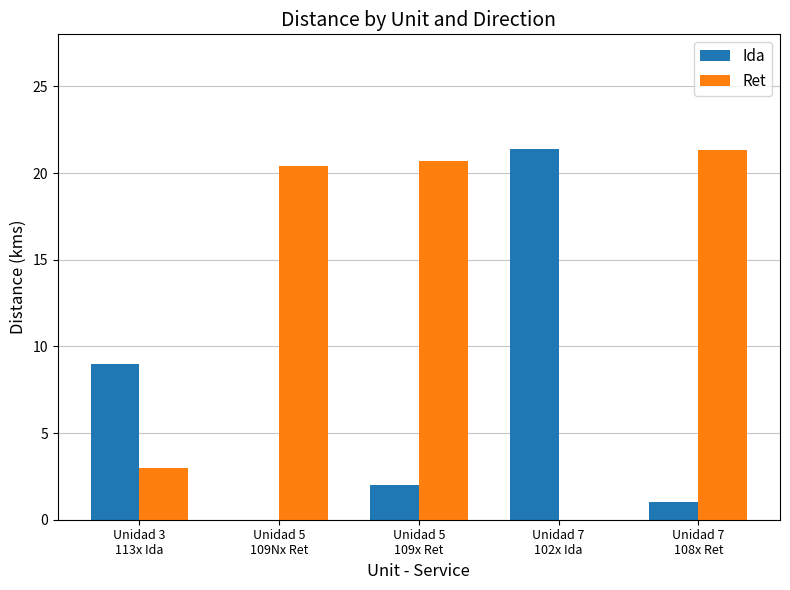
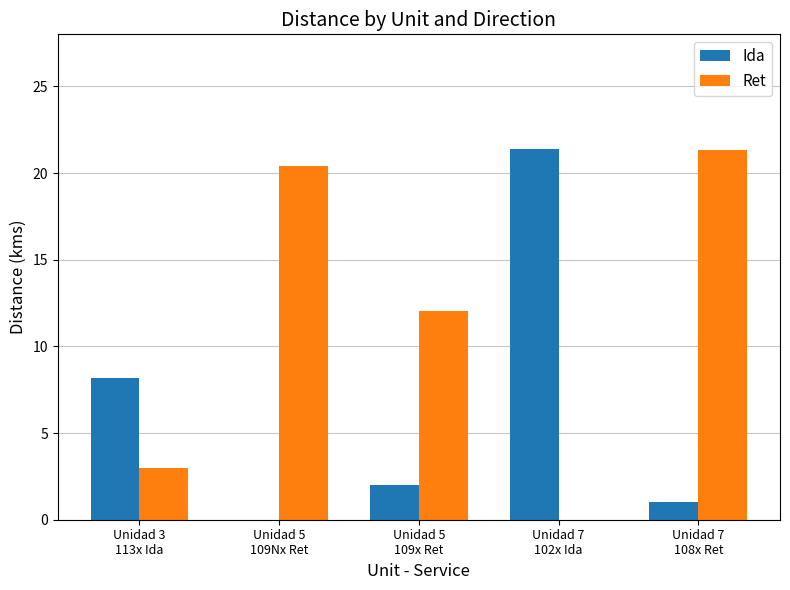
Ida, Unidad 3 113x Ida: 9.0 -> 8.2
Ret, Unidad 5 109x Ret: 20.7 -> 12.0
